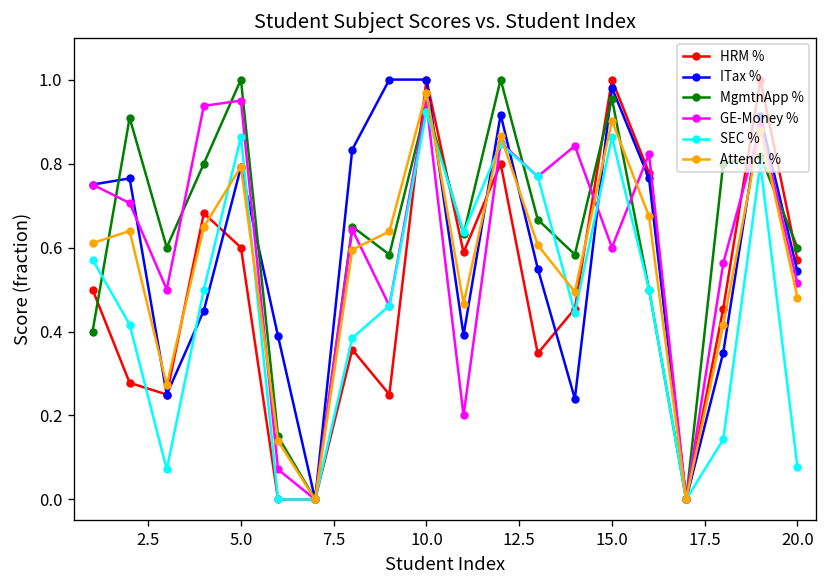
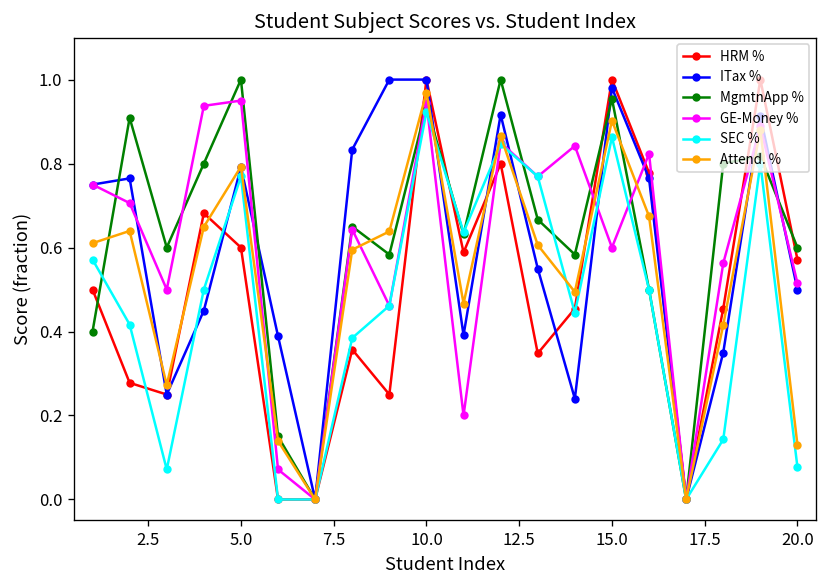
SEC %, 5.0: 0.86 -> 0.77
ITax %, 20.0: 0.54 -> 0.50
Attend. %, 20.0: 0.48 -> 0.13
